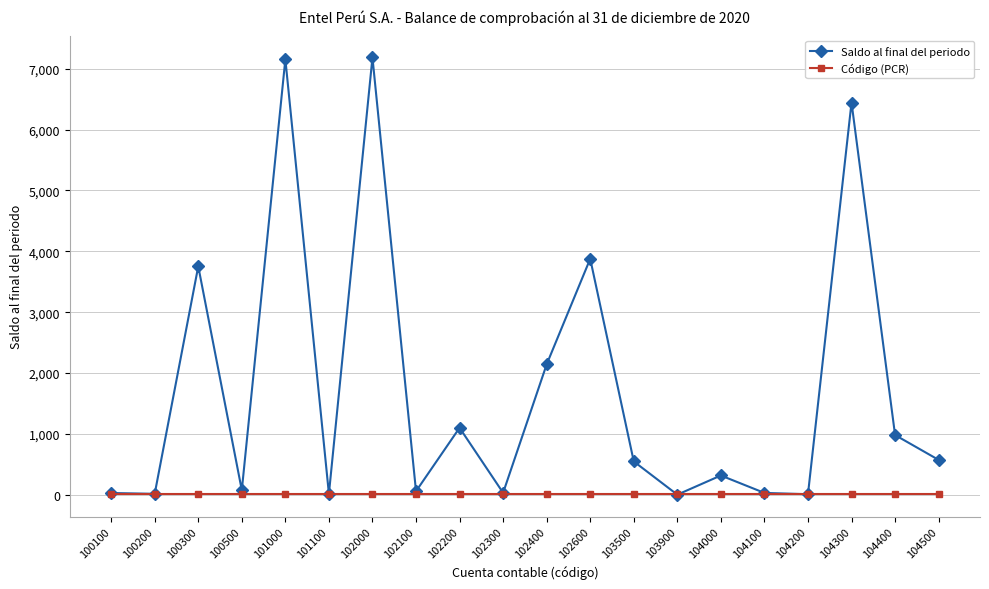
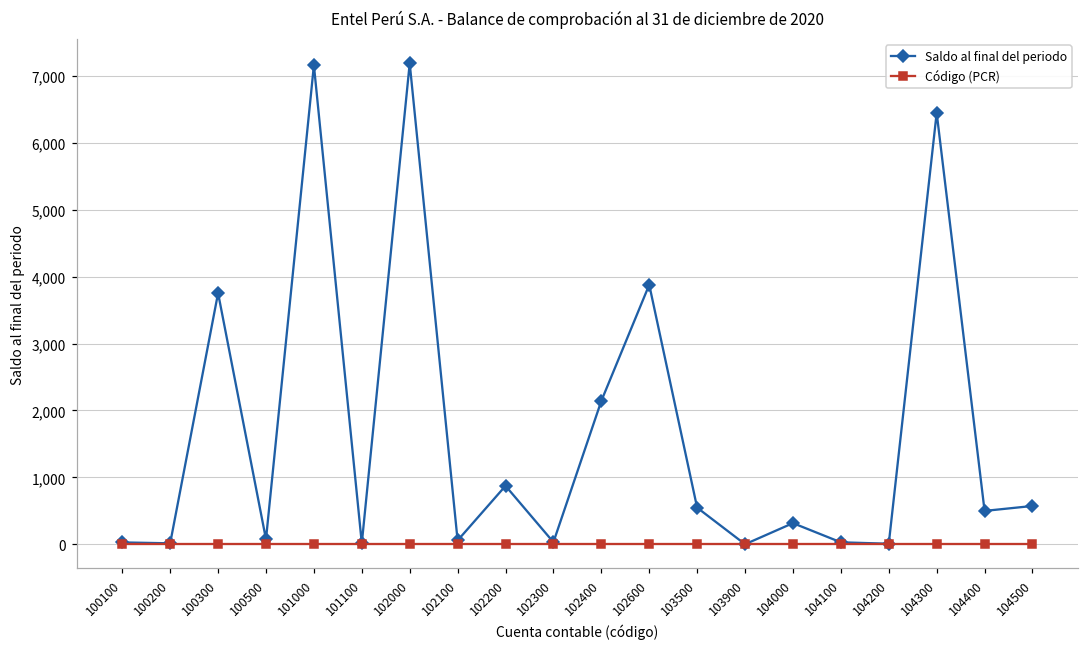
Saldo al final del periodo, 102200: 1,100 -> 900
Saldo al final del periodo, 104400: 1,000 -> 500
